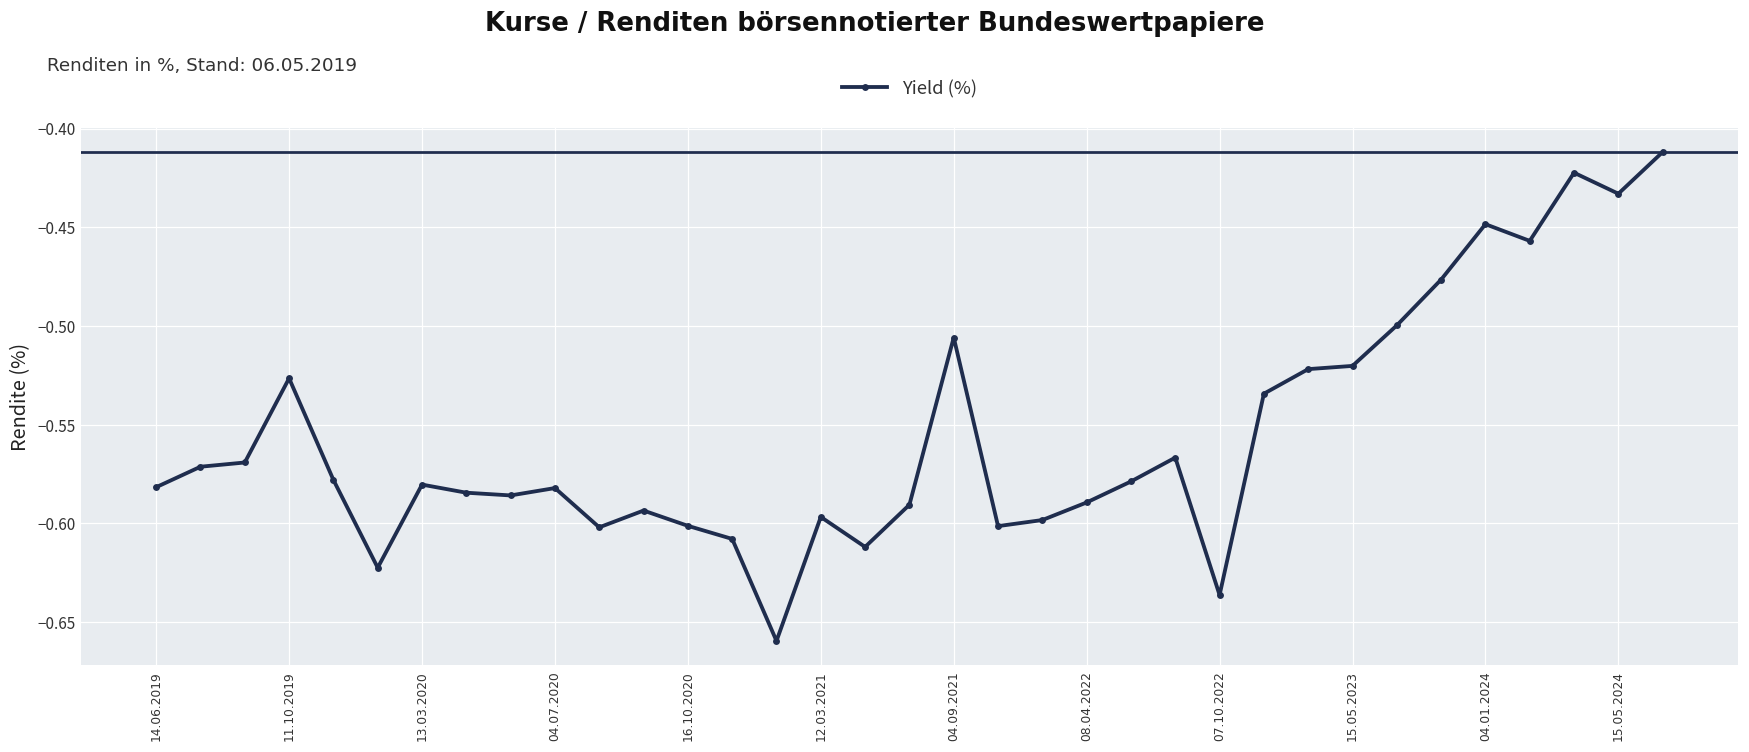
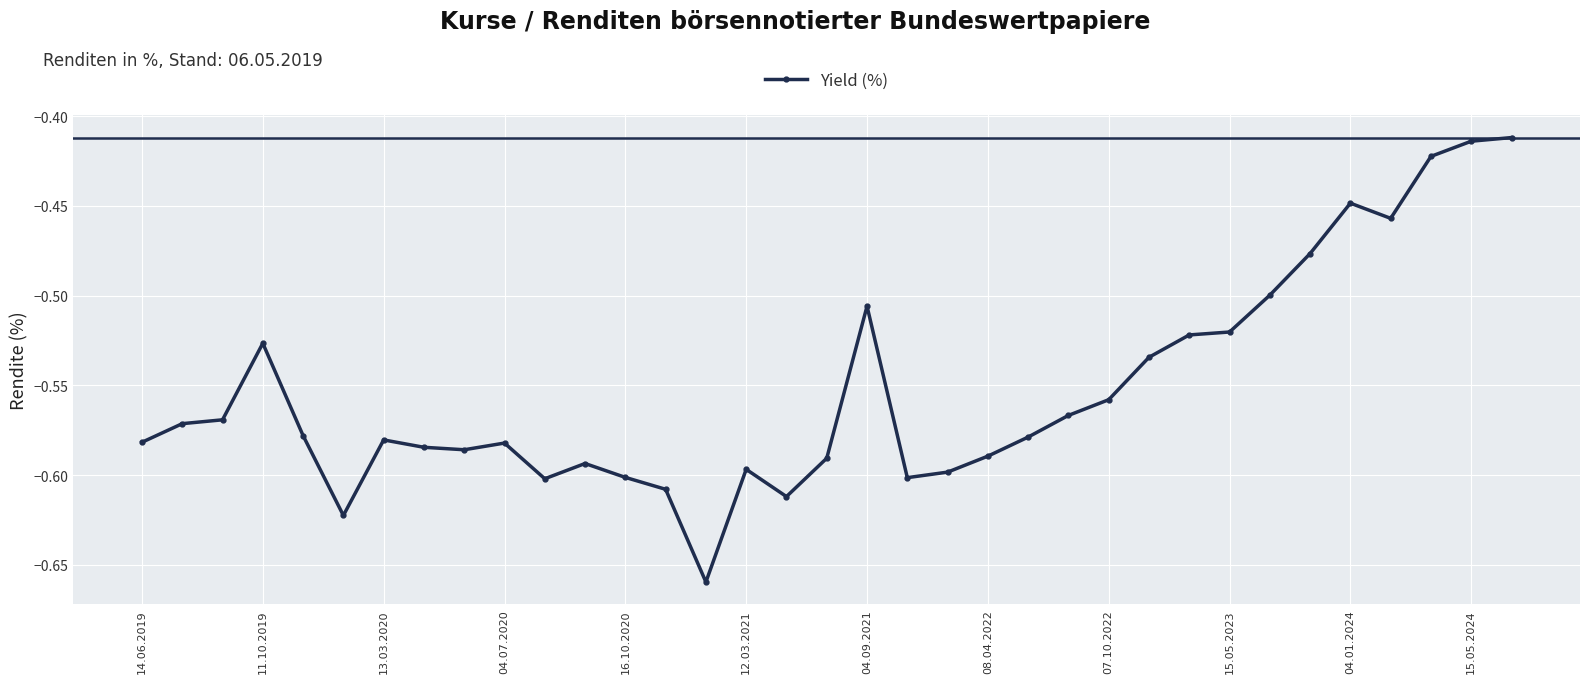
07.10.2022: -0.636 -> -0.558
15.05.2024: -0.433 -> -0.414
